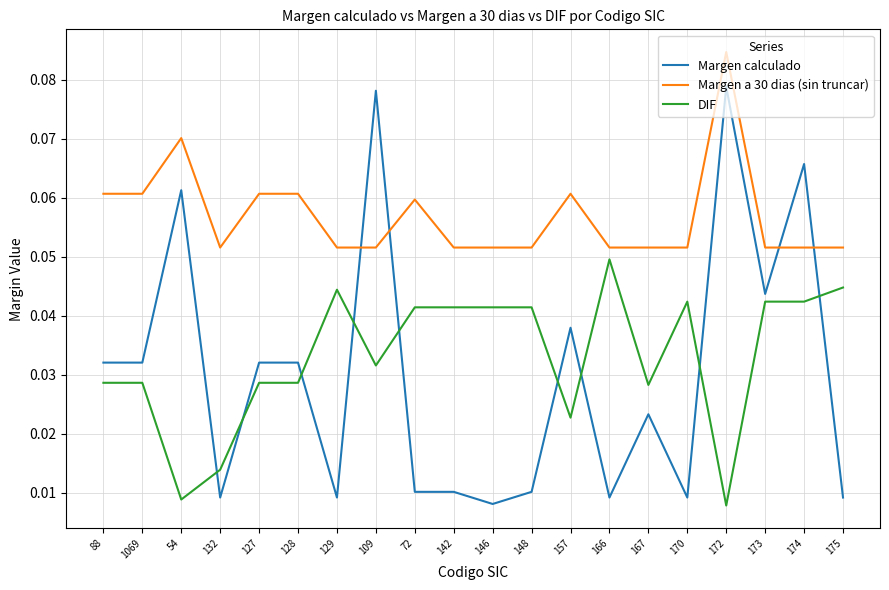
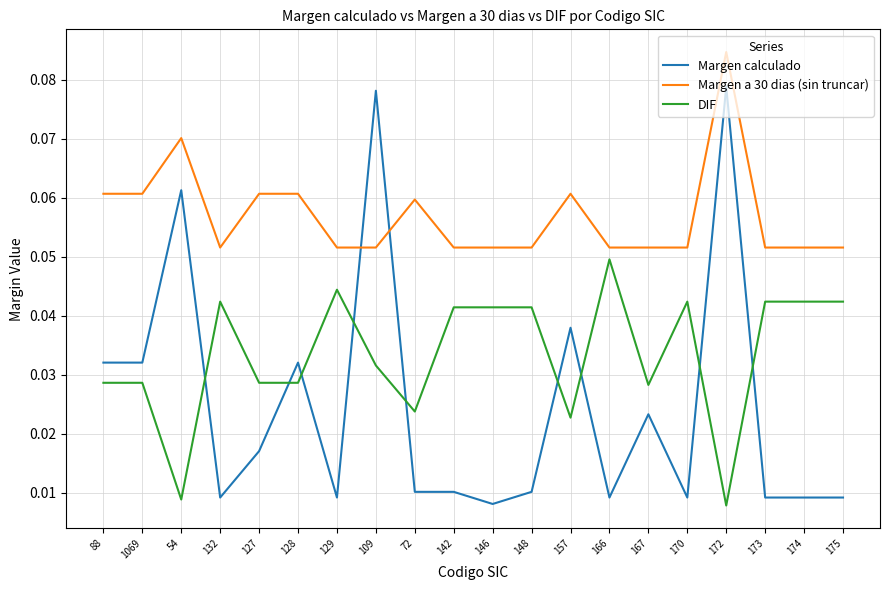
DIF, 132: 0.014 -> 0.042
Margen calculado, 127: 0.032 -> 0.017
DIF, 72: 0.041 -> 0.024
Margen calculado, 173: 0.044 -> 0.009
Margen calculado, 174: 0.066 -> 0.009
DIF, 175: 0.045 -> 0.042
